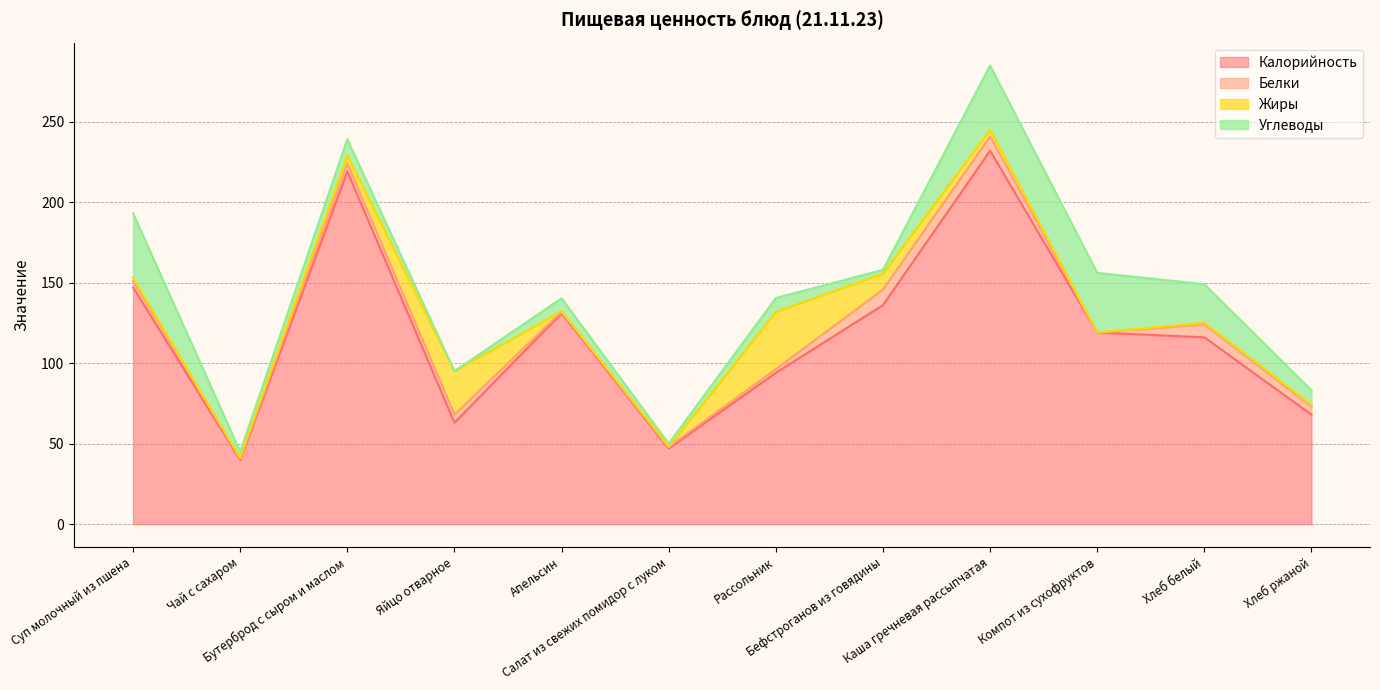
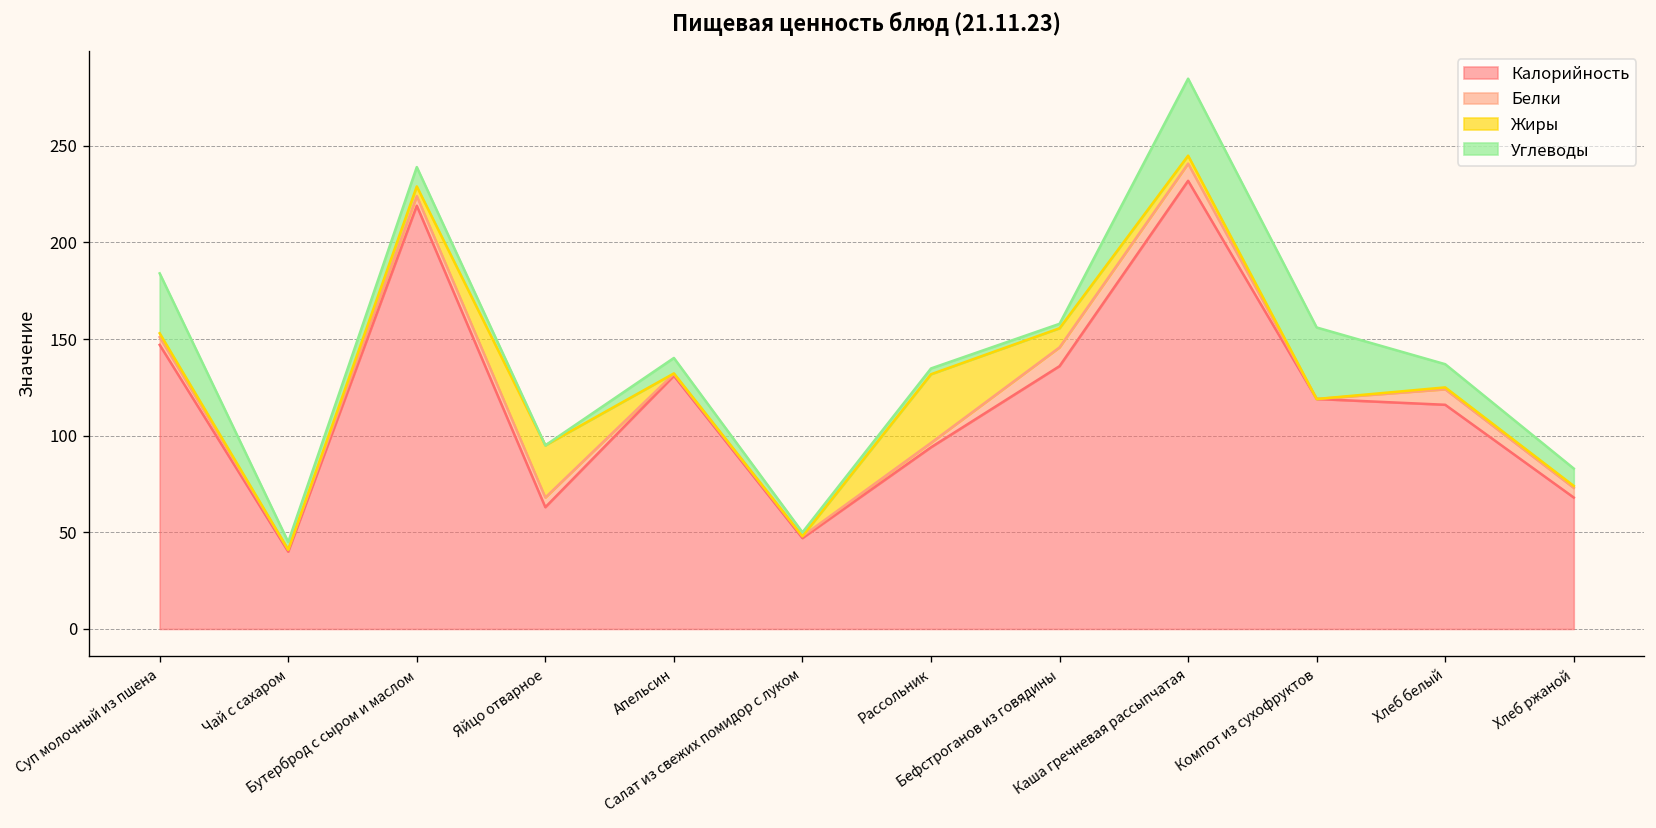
Углеводы, Суп молочный из пшена: 40 -> 31
Углеводы, Рассольник: 9 -> 3
Углеводы, Хлеб белый: 24 -> 12
